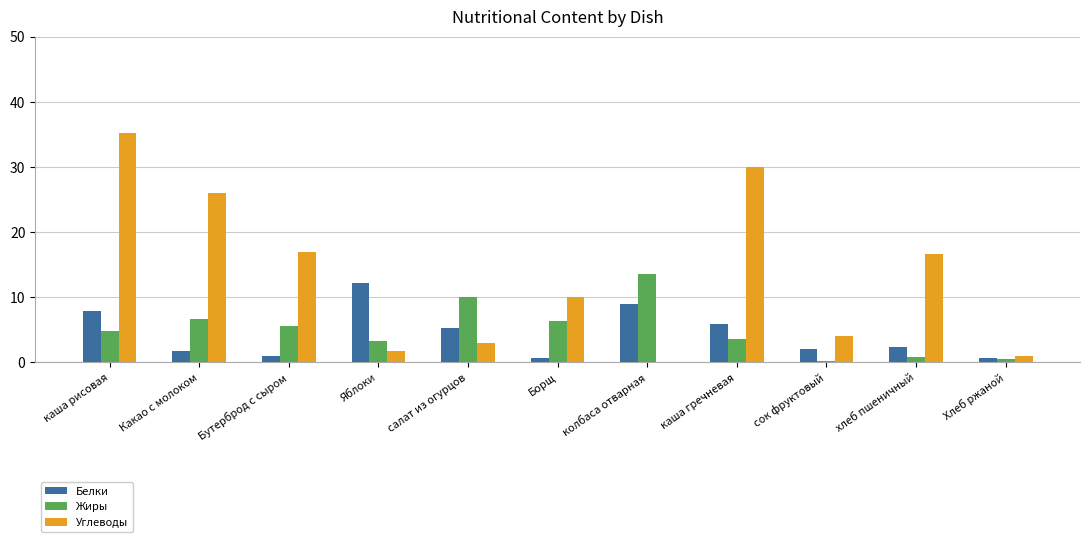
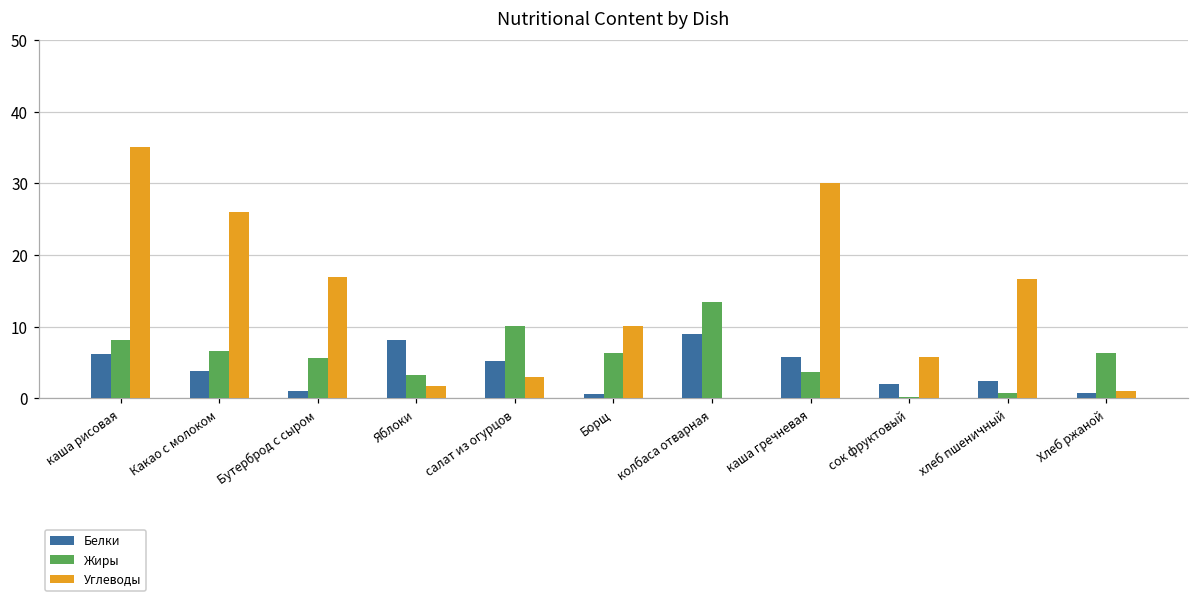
Белки, каша рисовая: 8 -> 6
Жиры, каша рисовая: 5 -> 8
Белки, Какао с молоком: 2 -> 4
Белки, Яблоки: 12 -> 8
Углеводы, сок фруктовый: 4 -> 6
Жиры, Хлеб ржаной: 0 -> 6
